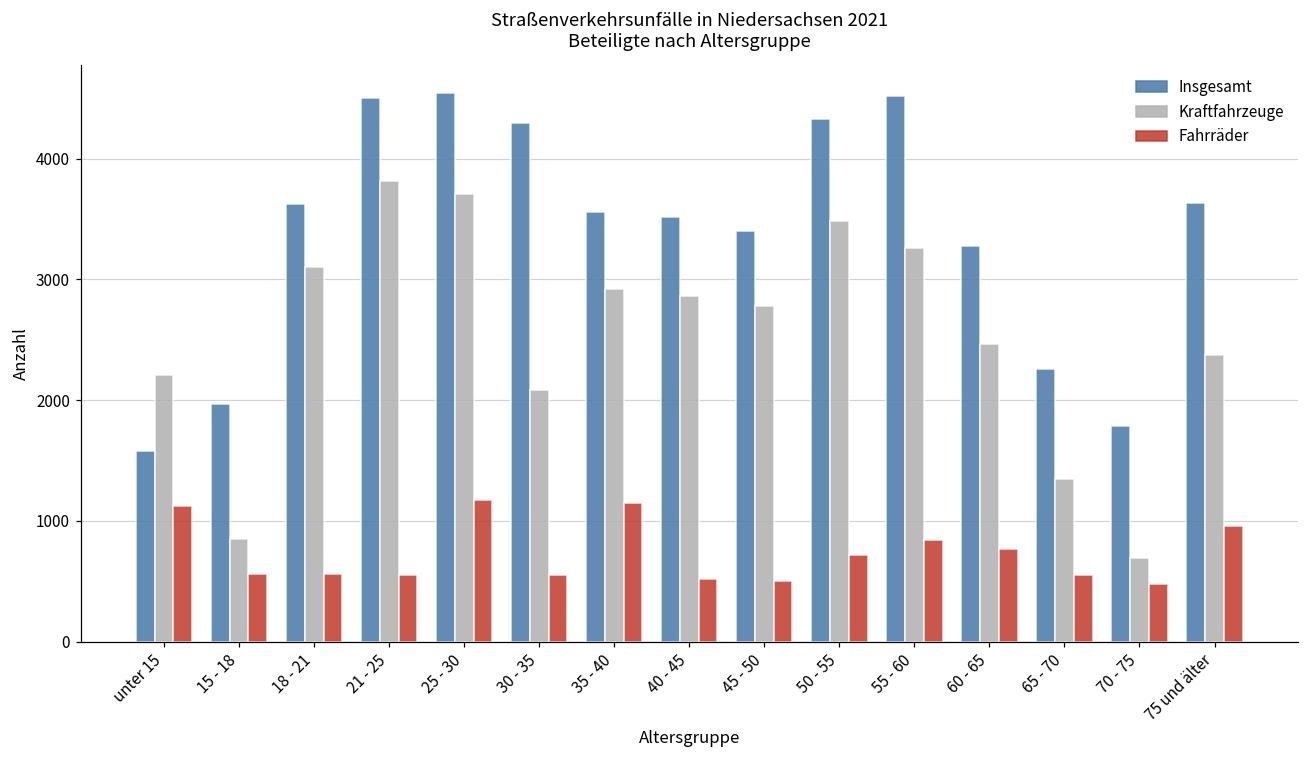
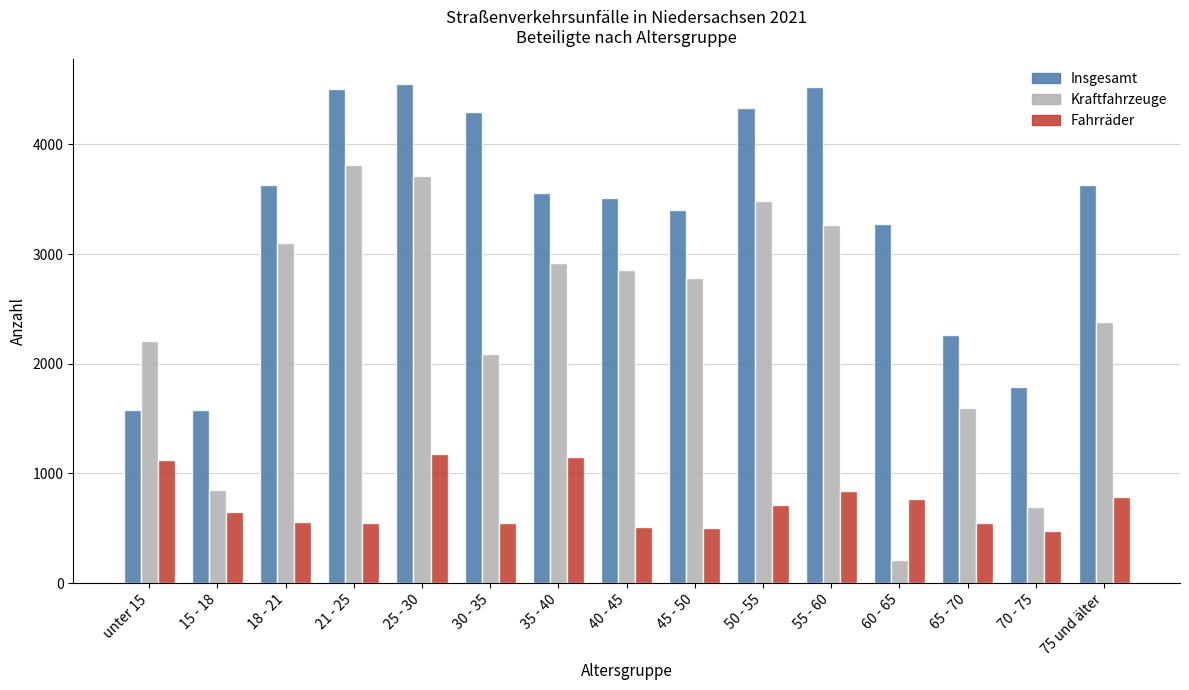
Insgesamt, 15 - 18: 1970 -> 1580
Fahrräder, 15 - 18: 560 -> 650
Kraftfahrzeuge, 60 - 65: 2470 -> 210
Kraftfahrzeuge, 65 - 70: 1350 -> 1600
Fahrräder, 75 und älter: 960 -> 780
